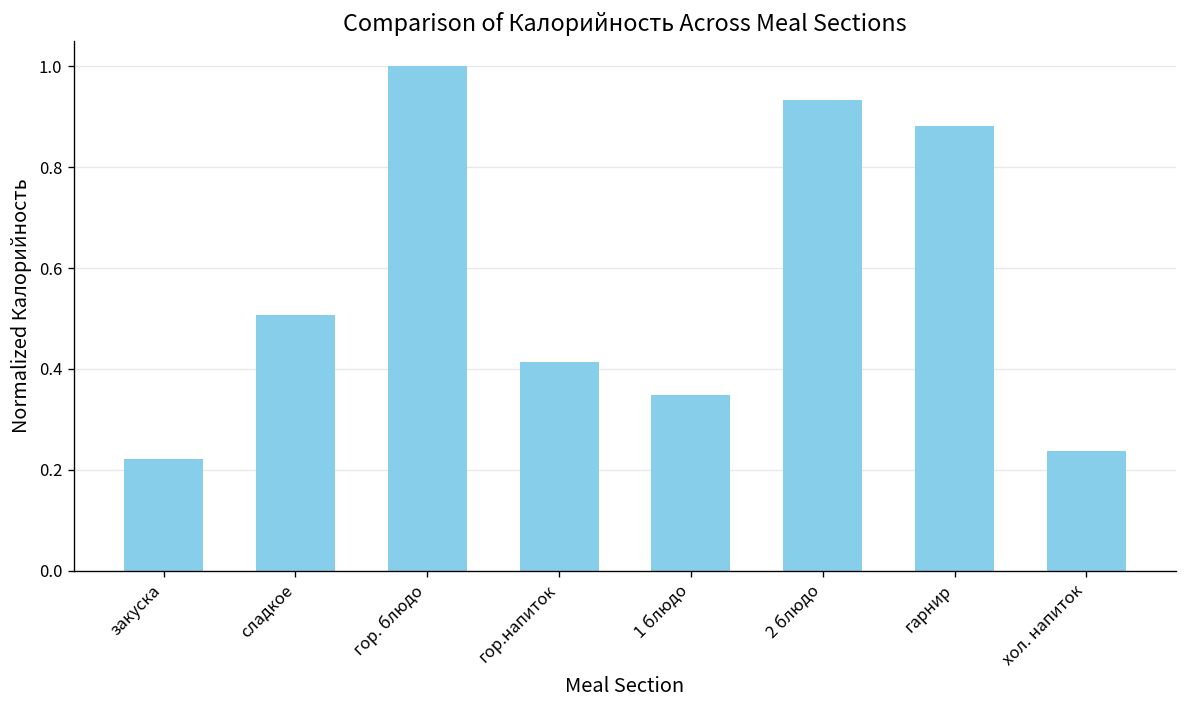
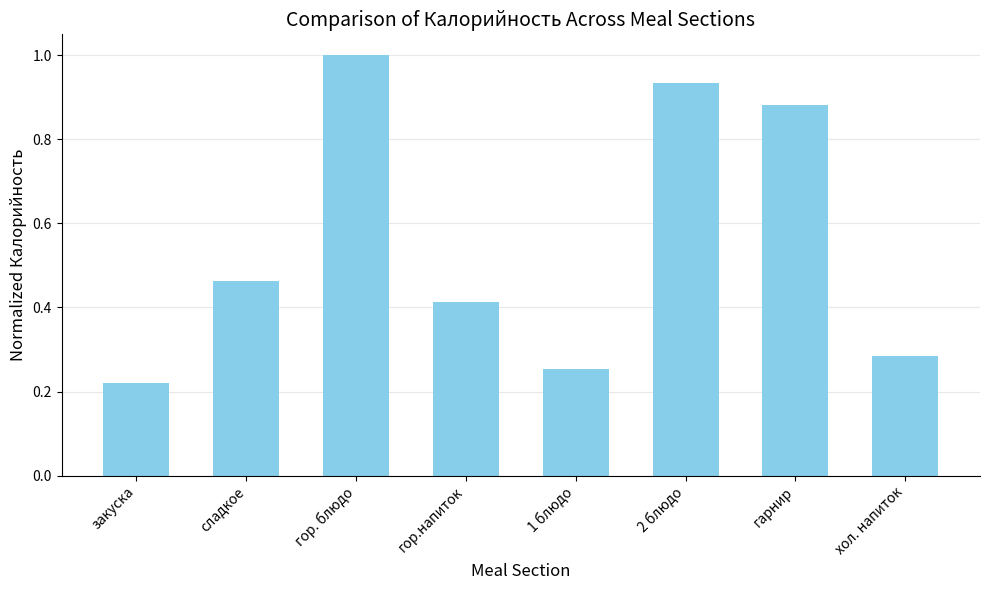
сладкое: 0.51 -> 0.46
1 блюдо: 0.35 -> 0.25
хол. напиток: 0.24 -> 0.28
